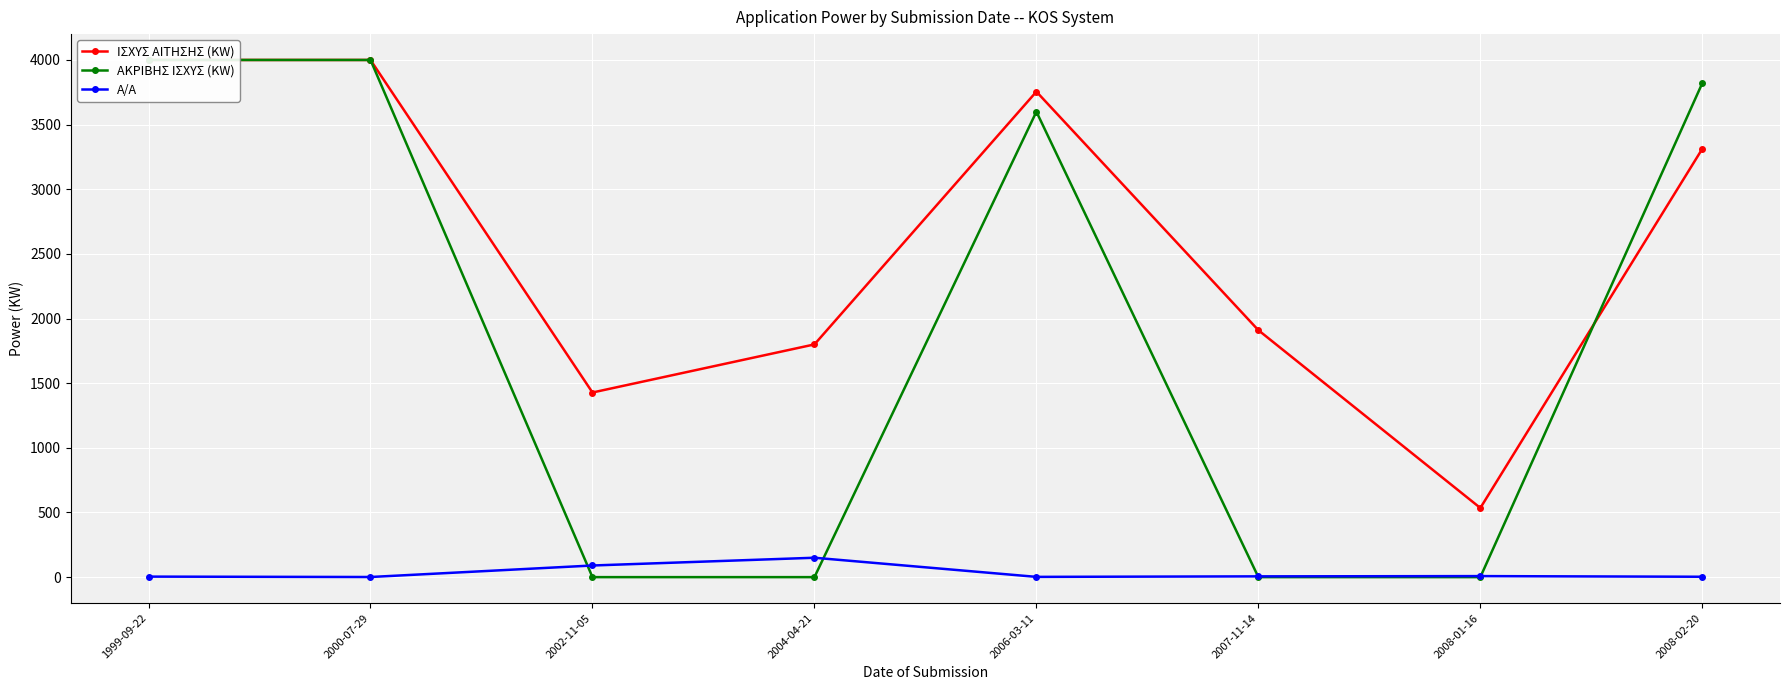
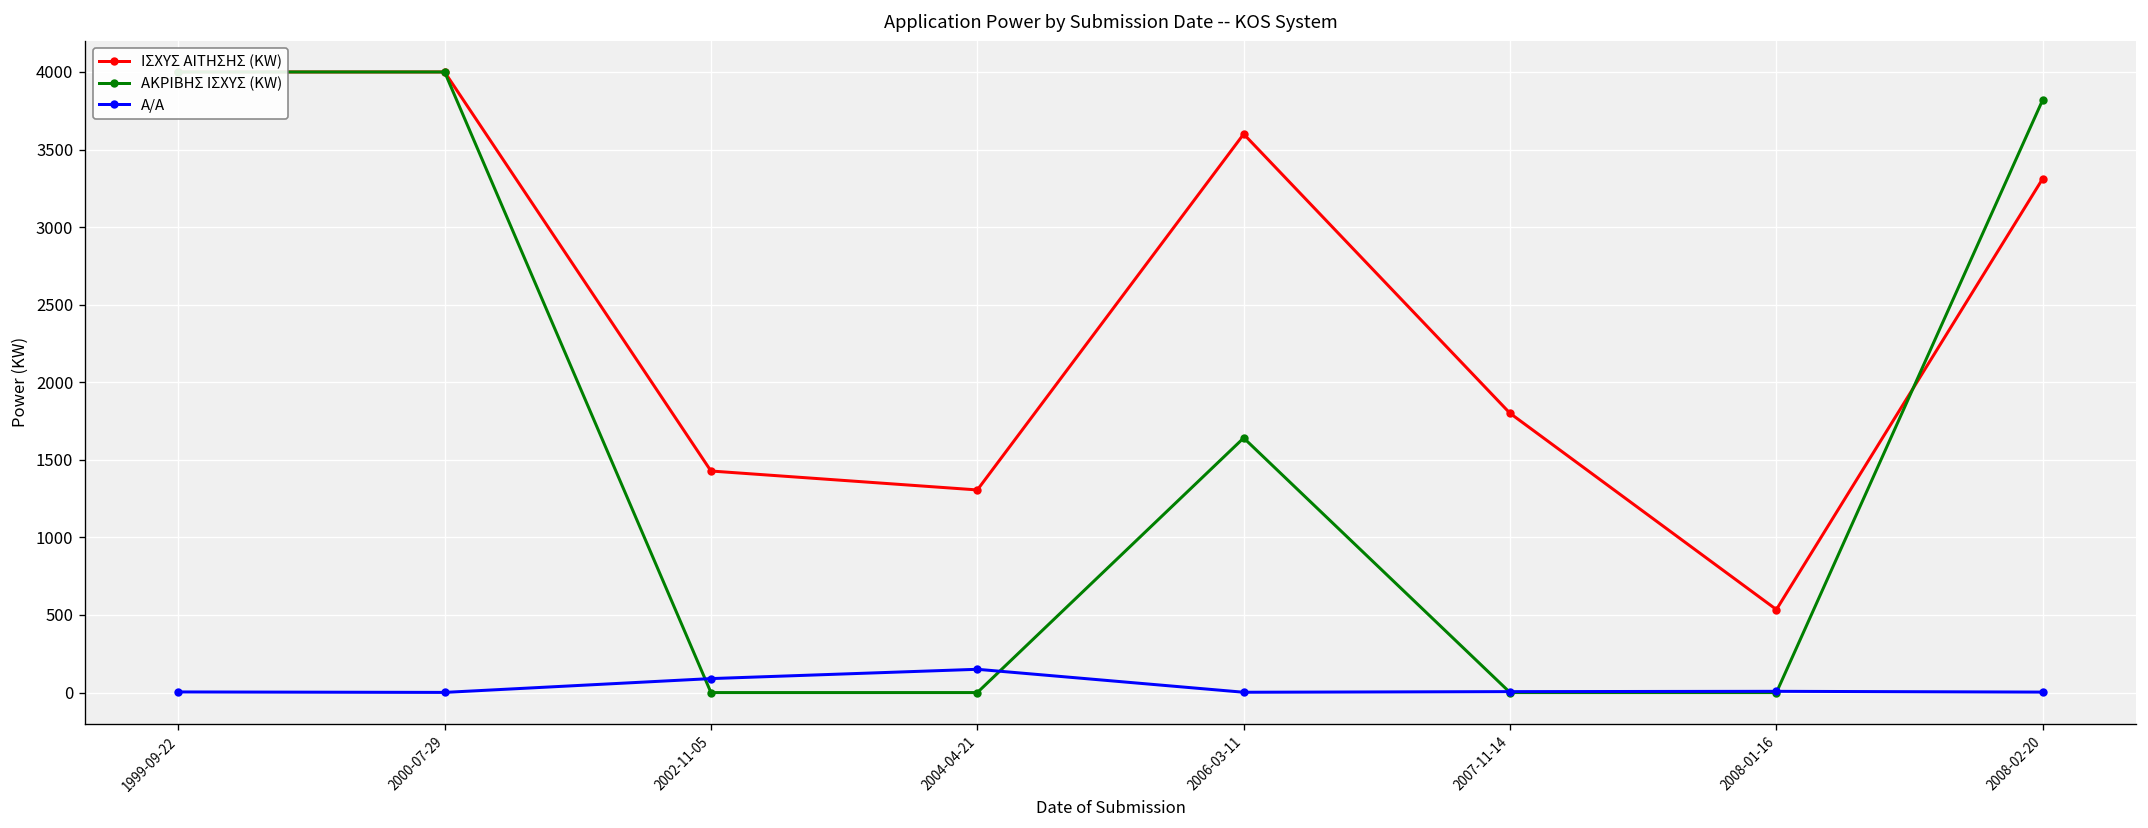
ΙΣΧΥΣ ΑΙΤΗΣΗΣ (KW), 2004-04-21: 1800 -> 1310
ΙΣΧΥΣ ΑΙΤΗΣΗΣ (KW), 2006-03-11: 3760 -> 3600
ΑΚΡΙΒΗΣ ΙΣΧΥΣ (KW), 2006-03-11: 3600 -> 1640
ΙΣΧΥΣ ΑΙΤΗΣΗΣ (KW), 2007-11-14: 1910 -> 1800
